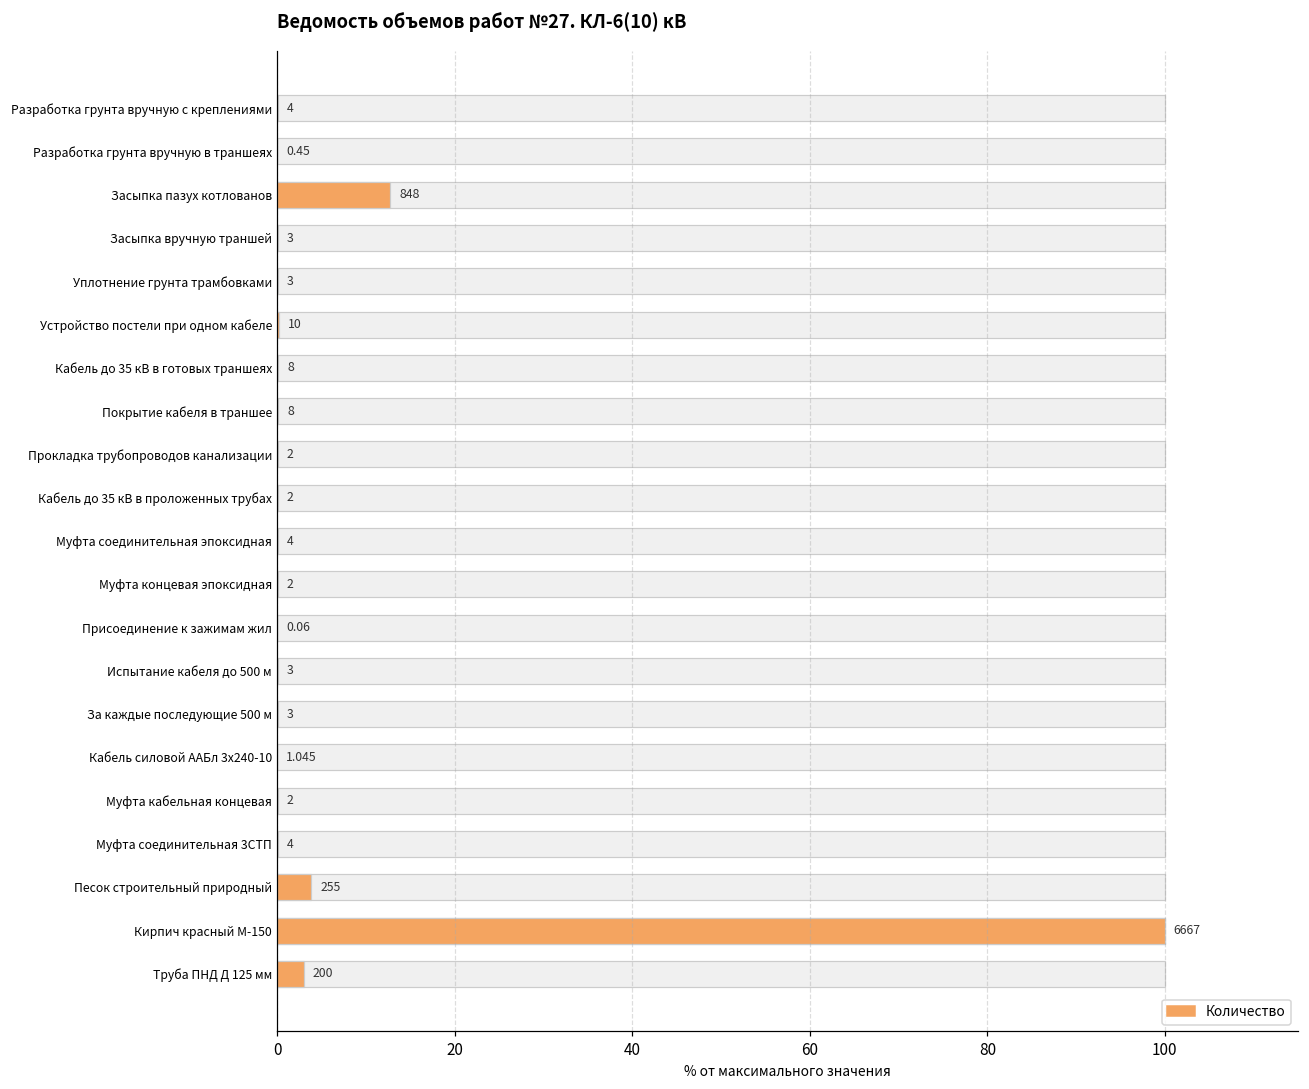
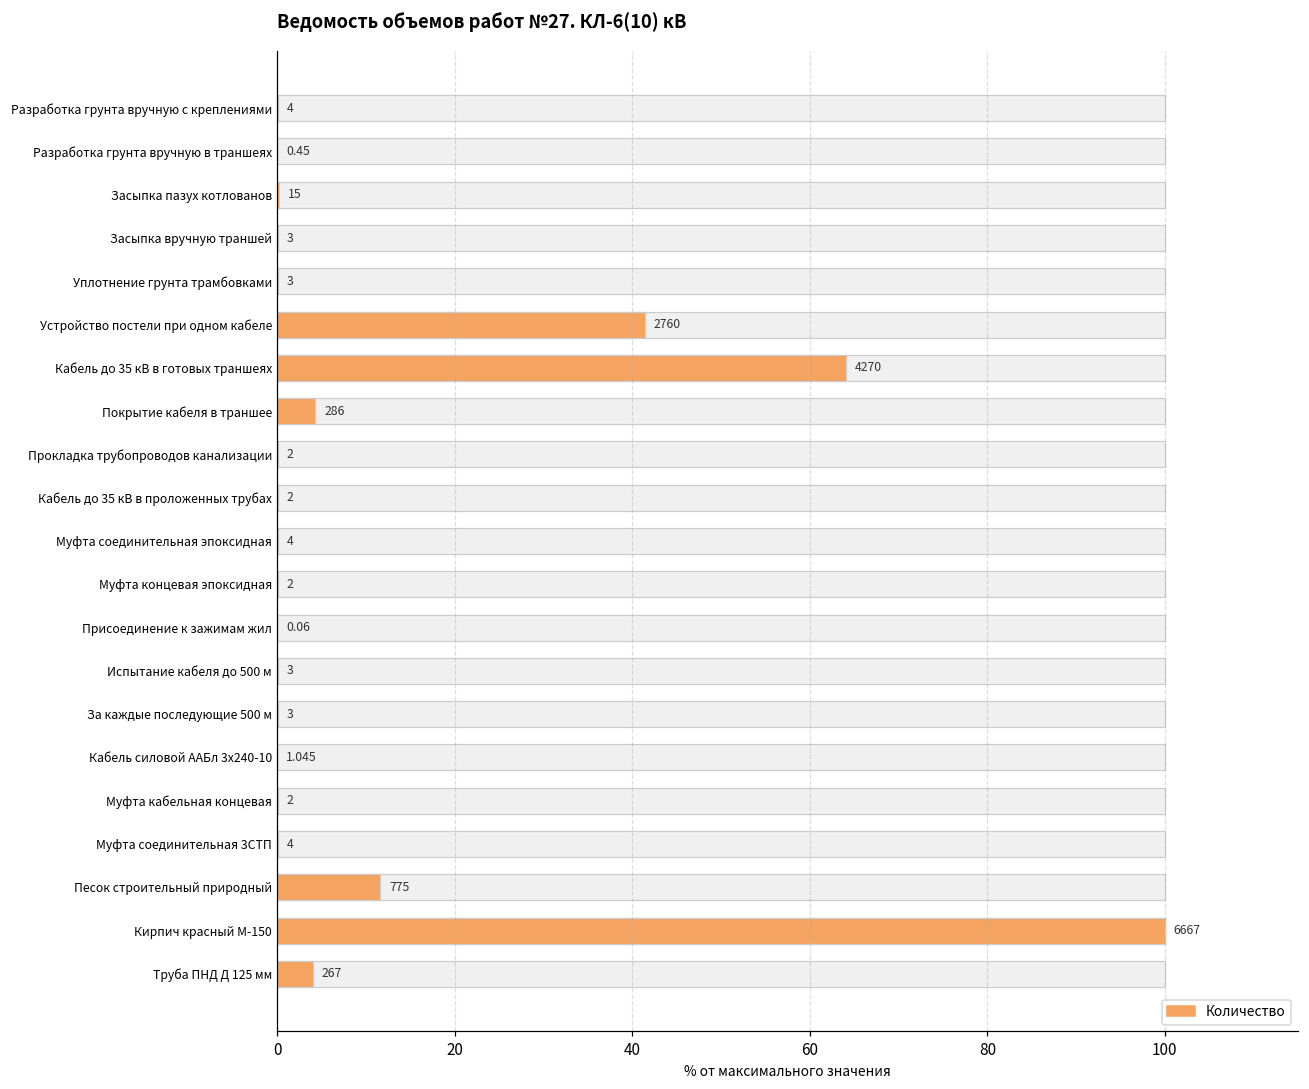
Количество, Засыпка пазух котлованов: 848 -> 15
Количество, Устройство постели при одном кабеле: 10 -> 2760
Количество, Кабель до 35 кВ в готовых траншеях: 8 -> 4270
Количество, Покрытие кабеля в траншее: 8 -> 286
Количество, Песок строительный природный: 255 -> 775
Количество, Труба ПНД Д 125 мм: 200 -> 267
